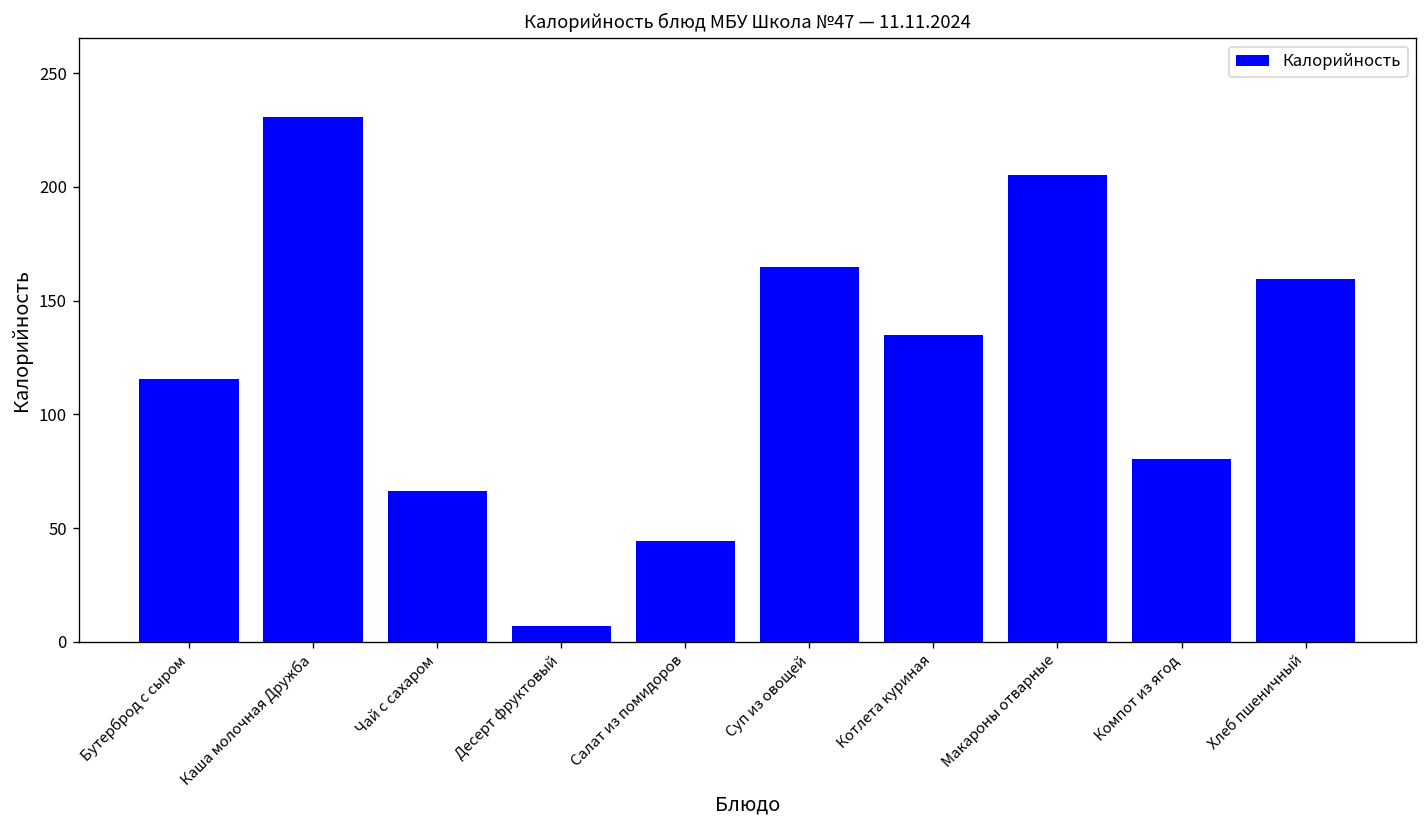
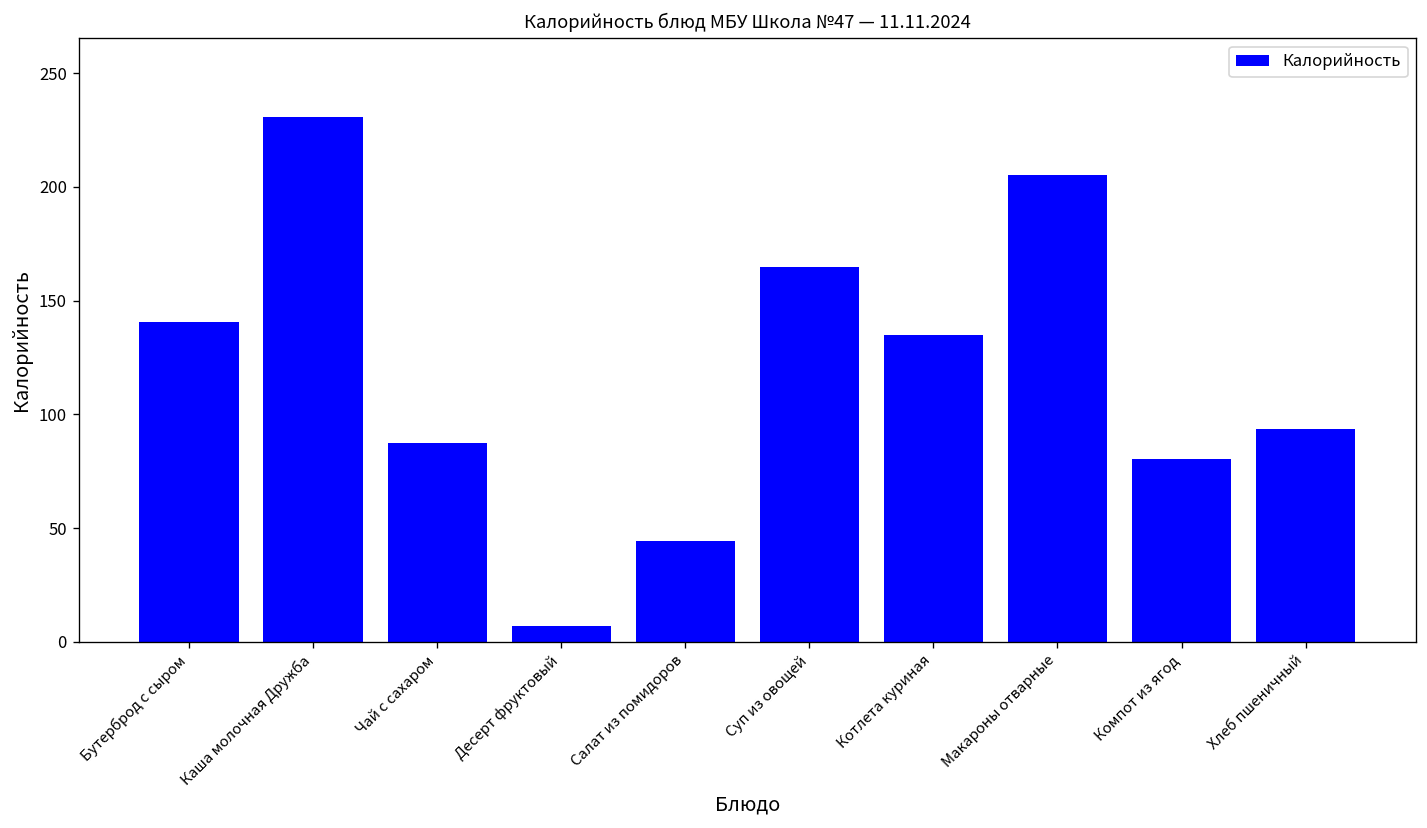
Бутерброд с сыром: 116 -> 141
Чай с сахаром: 66 -> 87
Хлеб пшеничный: 159 -> 94
